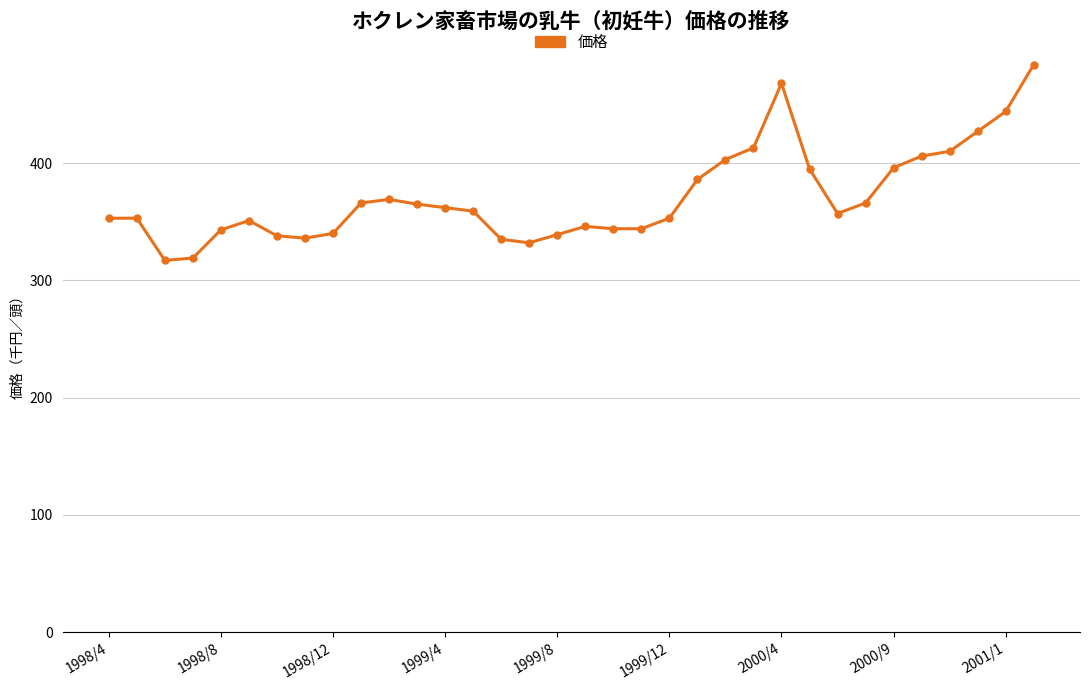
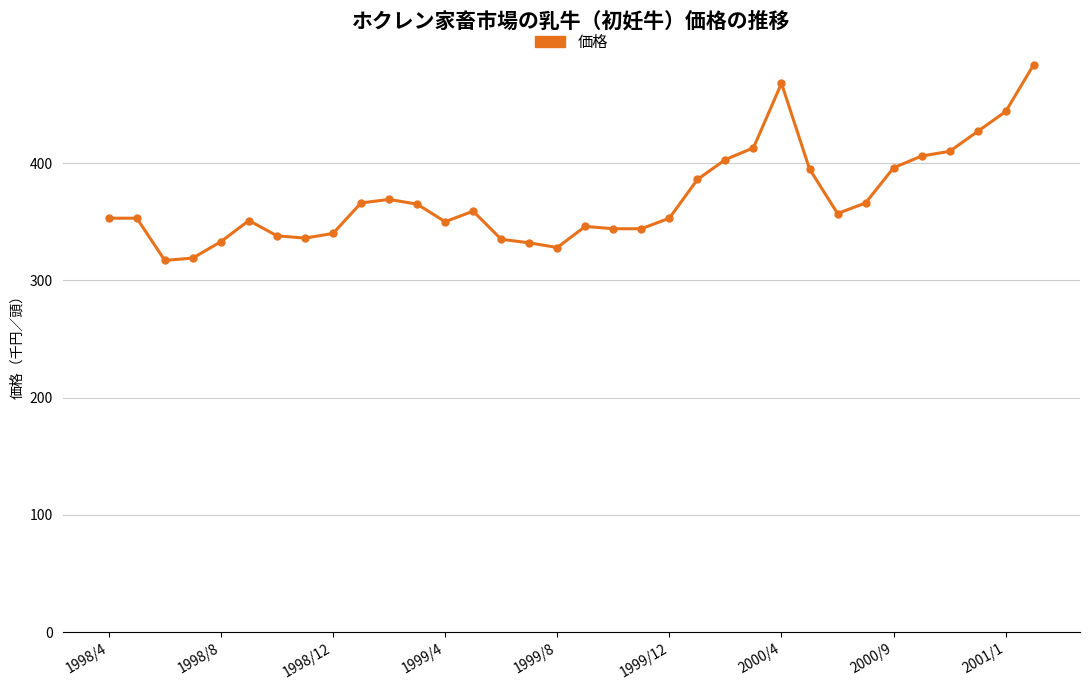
1998/8: 343 -> 333
1999/4: 362 -> 350
1999/8: 339 -> 328
